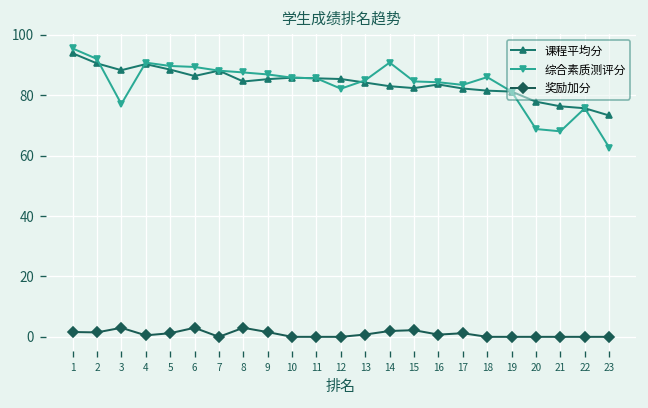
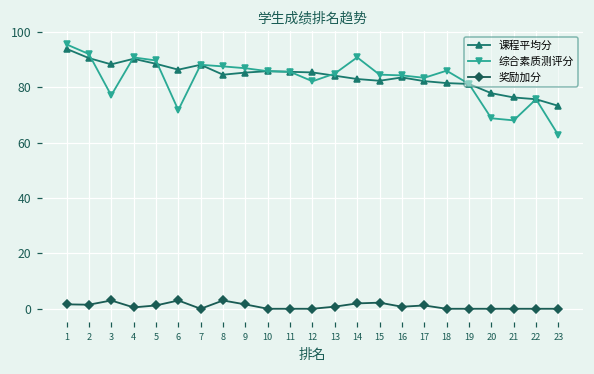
综合素质测评分, 6: 89 -> 72
